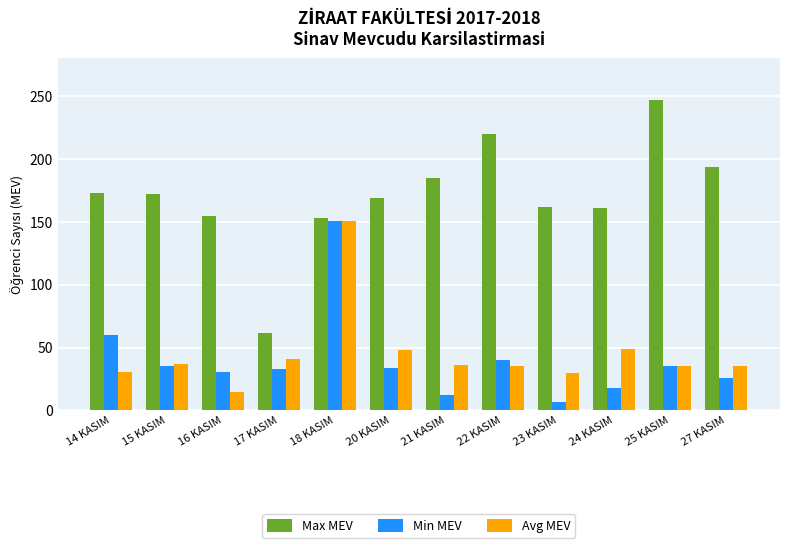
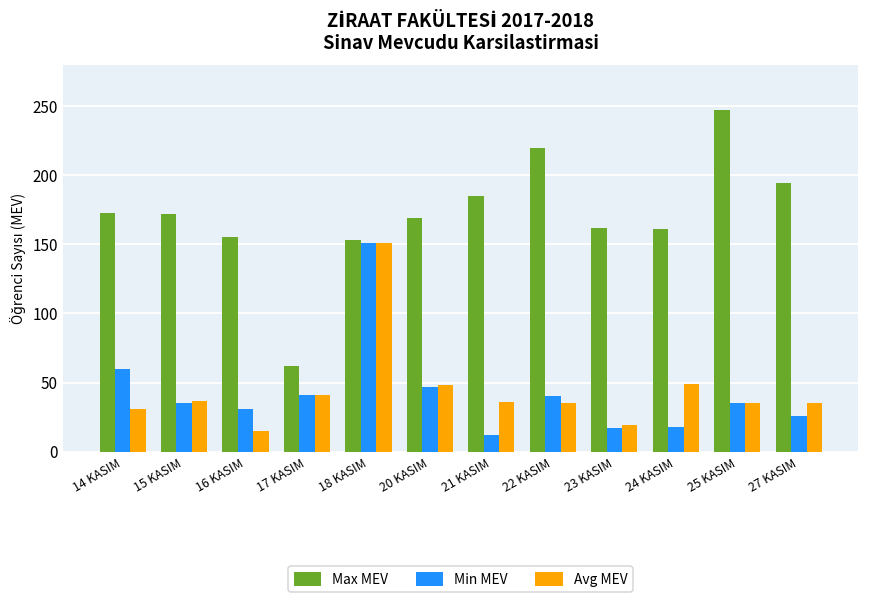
Min MEV, 17 KASIM: 33 -> 41
Min MEV, 20 KASIM: 34 -> 47
Min MEV, 23 KASIM: 7 -> 17
Avg MEV, 23 KASIM: 30 -> 19
